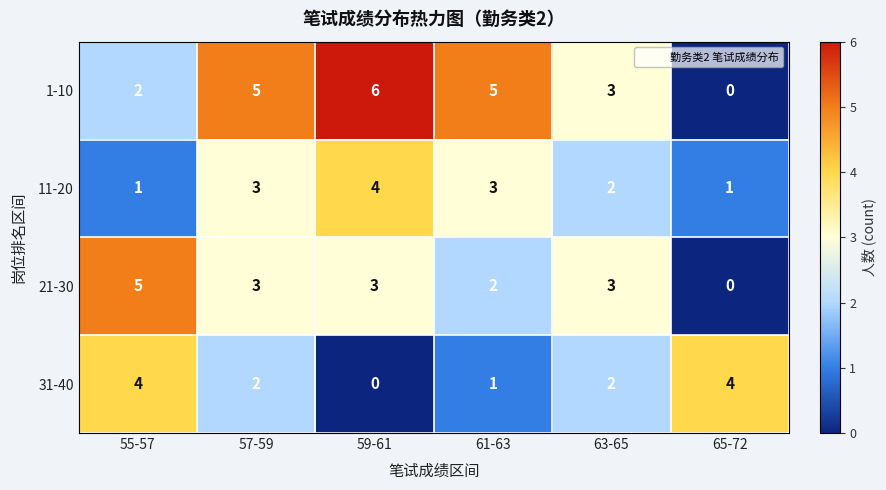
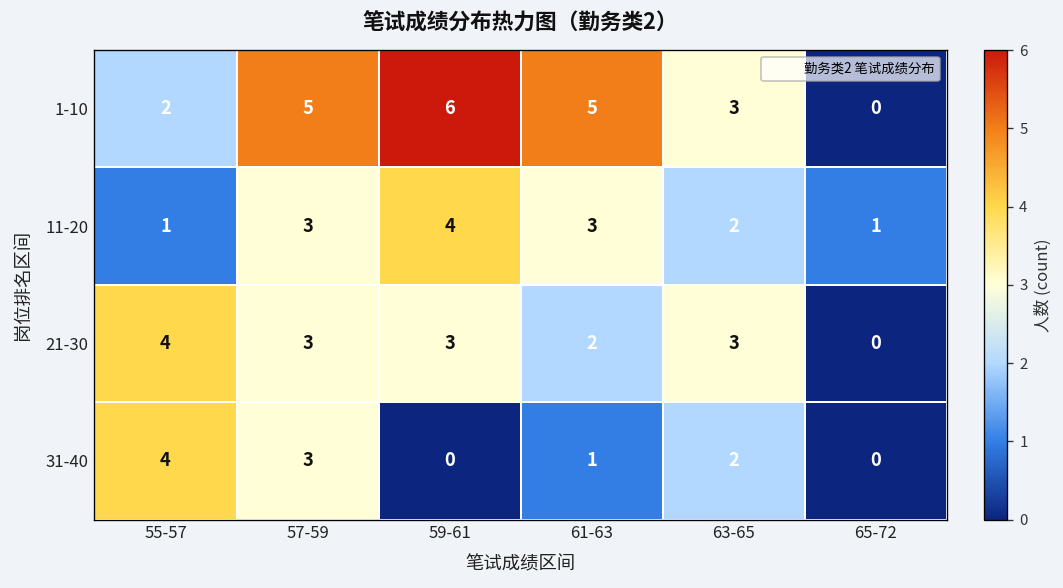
21-30, 55-57: 5 -> 4
31-40, 57-59: 2 -> 3
31-40, 65-72: 4 -> 0
